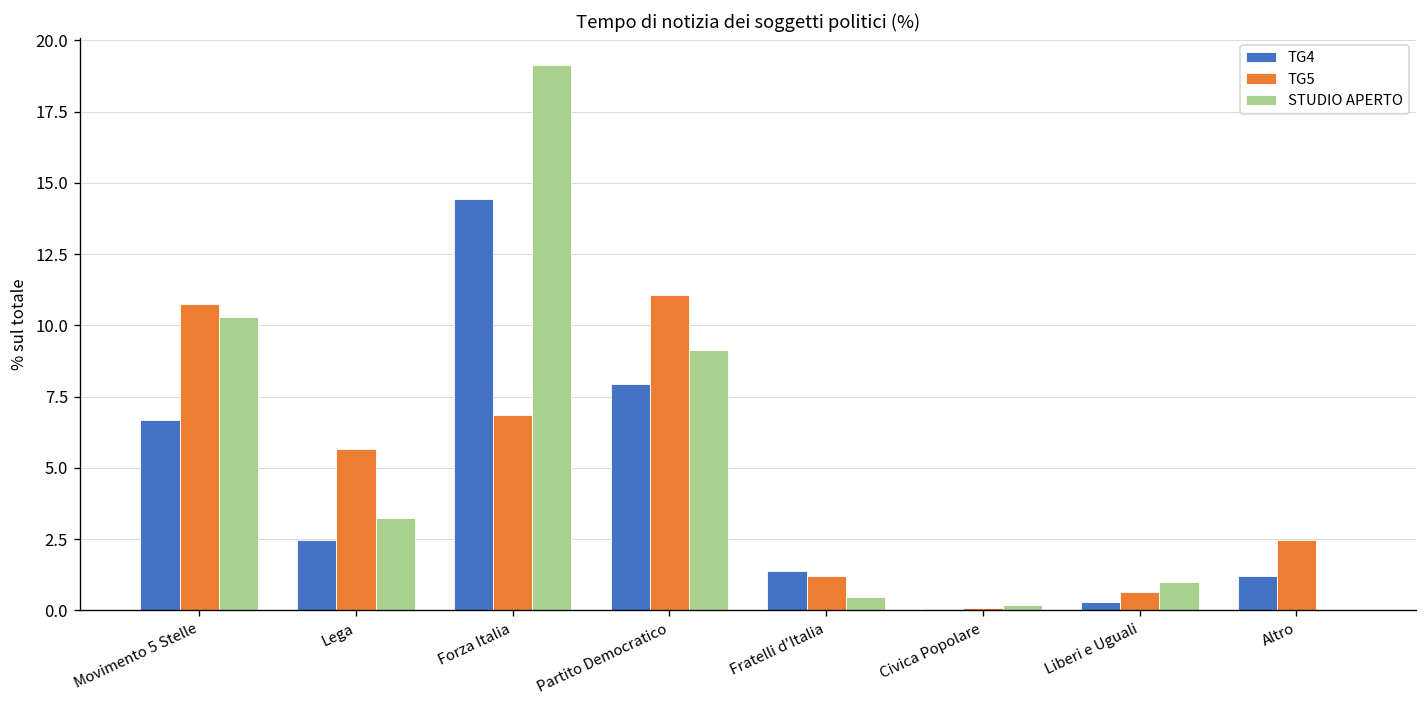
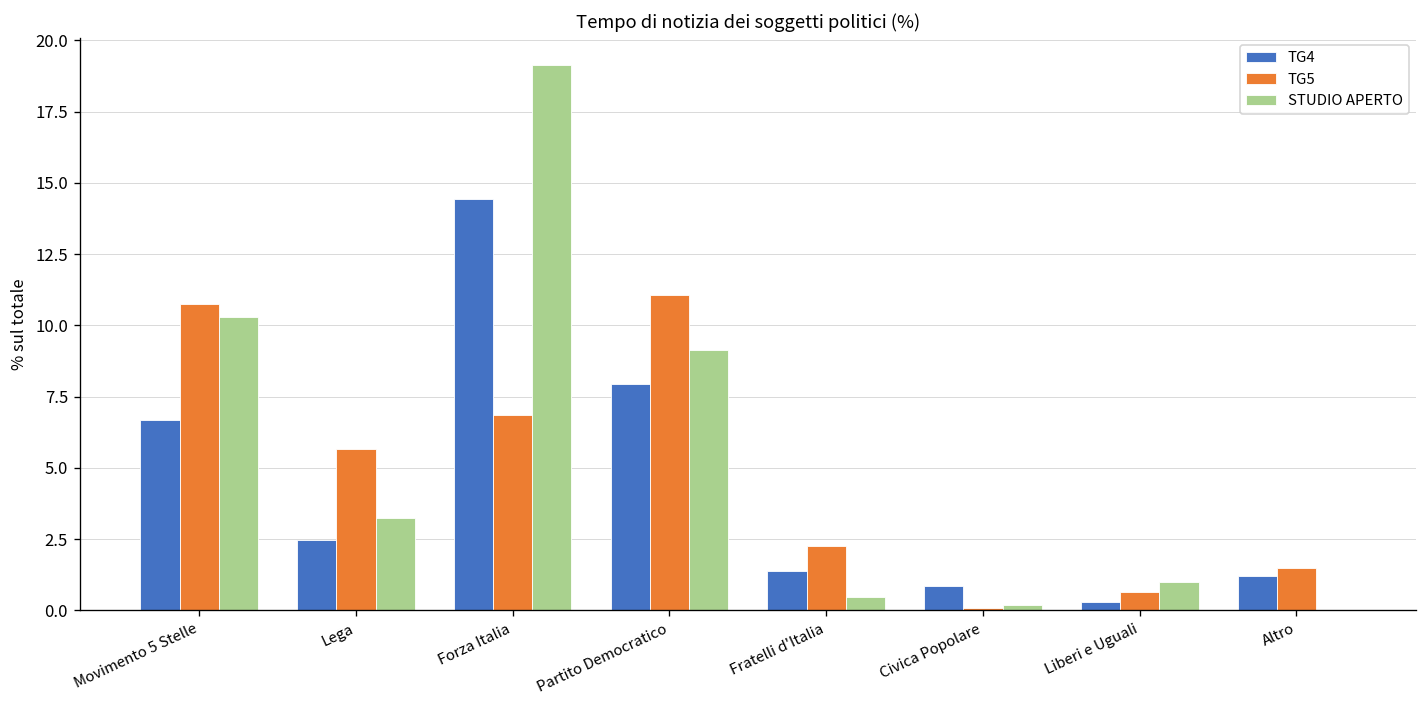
TG5, Fratelli d'Italia: 1.2 -> 2.3
TG4, Civica Popolare: 0.0 -> 0.9
TG5, Altro: 2.5 -> 1.5
